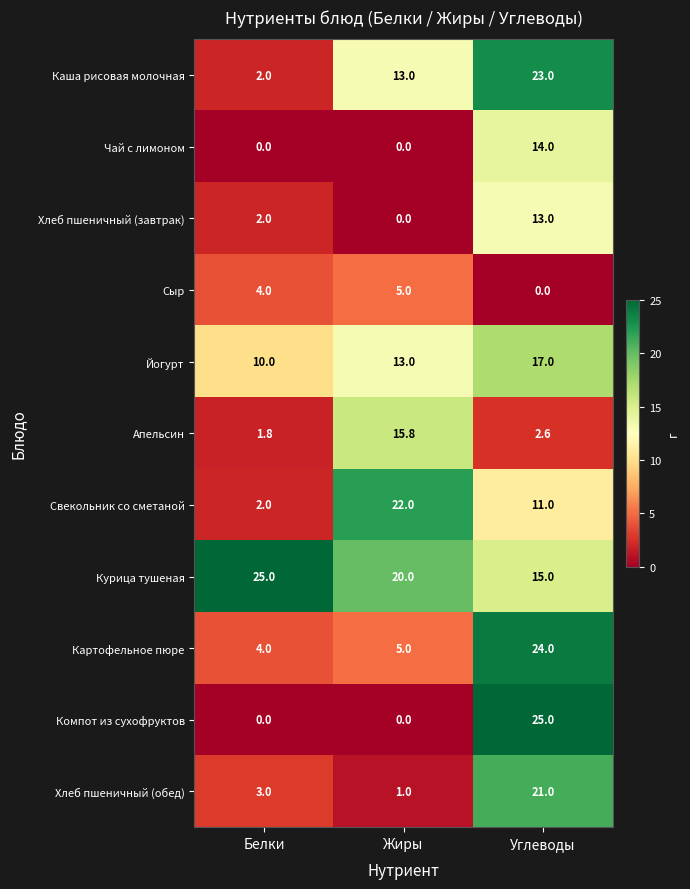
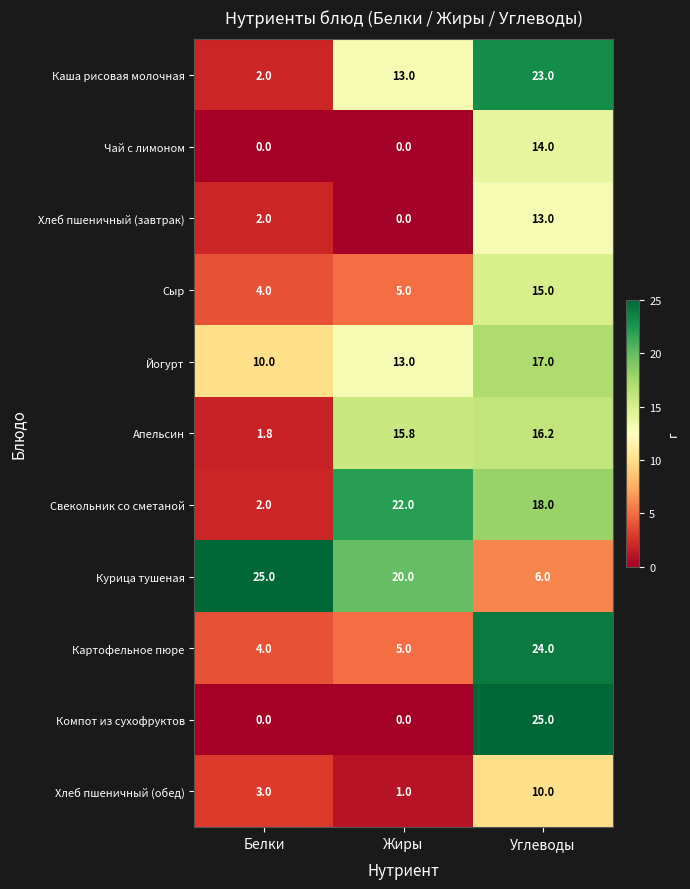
Сыр, Углеводы: 0.0 -> 15.0
Апельсин, Углеводы: 2.6 -> 16.2
Свекольник со сметаной, Углеводы: 11.0 -> 18.0
Курица тушеная, Углеводы: 15.0 -> 6.0
Хлеб пшеничный (обед), Углеводы: 21.0 -> 10.0
